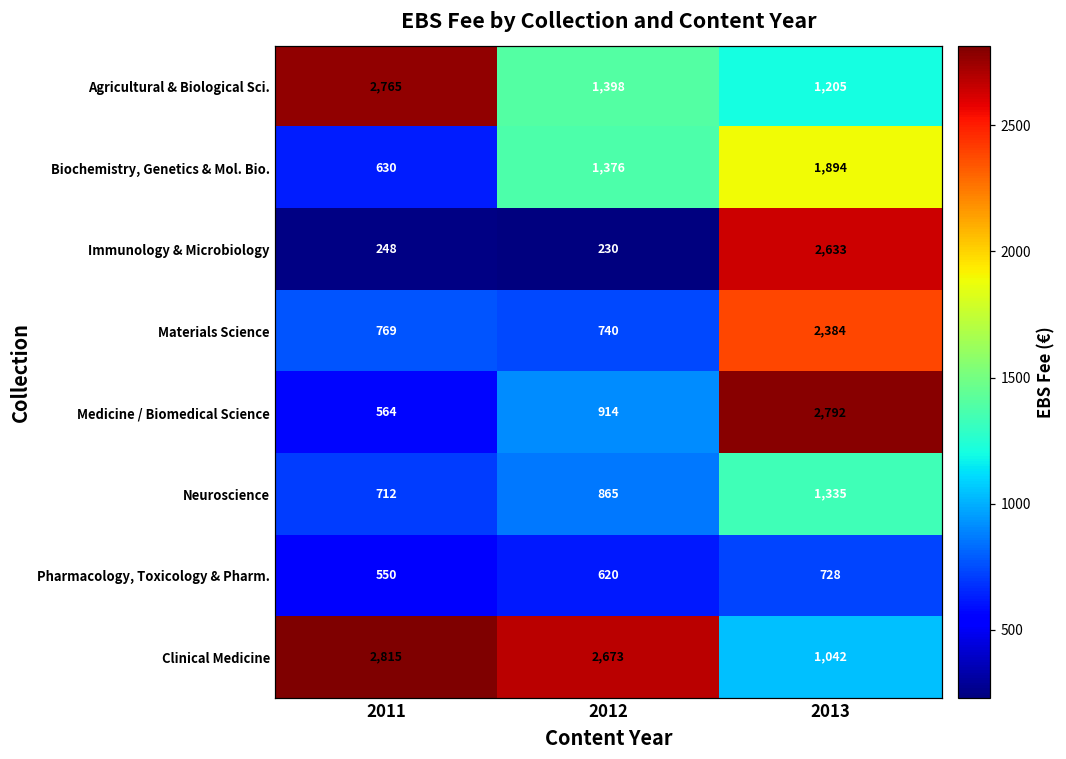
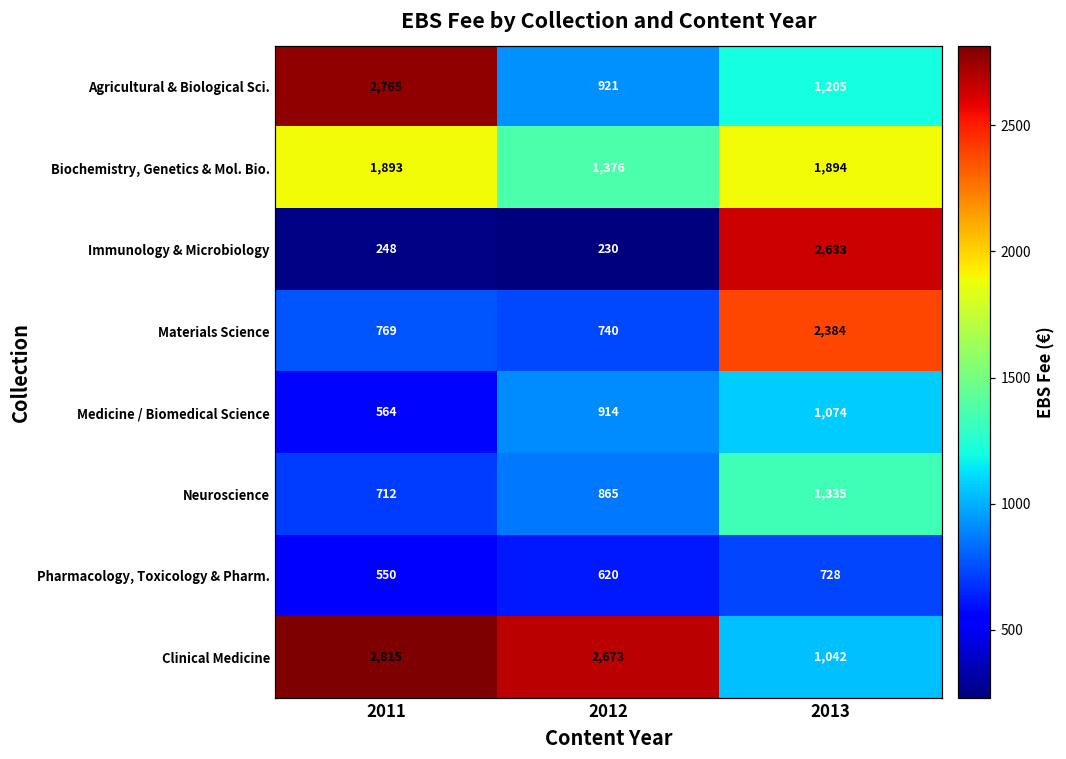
Agricultural & Biological Sci., 2012: 1,398 -> 921
Biochemistry, Genetics & Mol. Bio., 2011: 630 -> 1,893
Medicine / Biomedical Science, 2013: 2,792 -> 1,074
